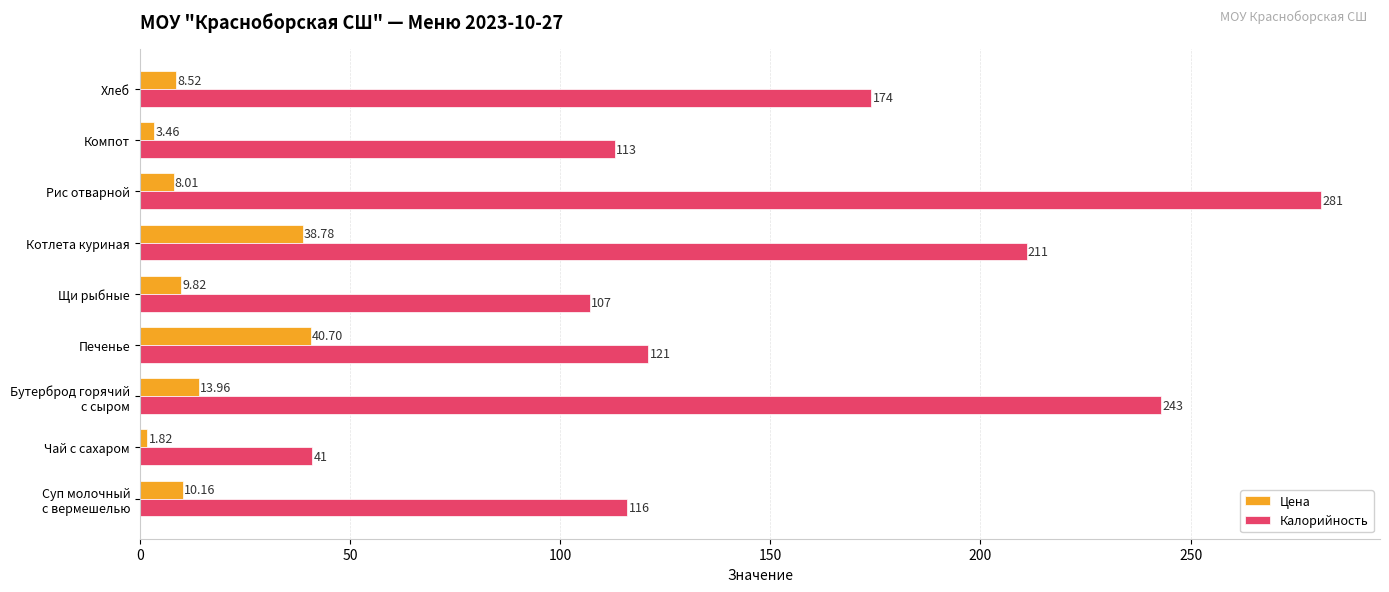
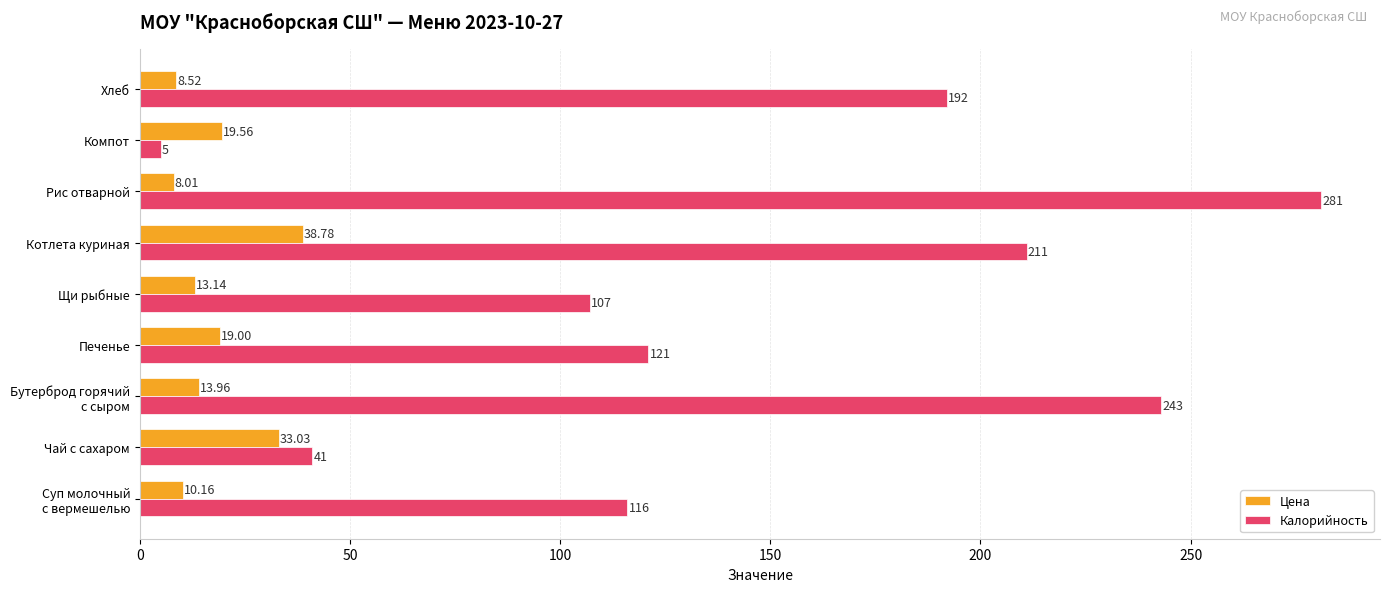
Калорийность, Хлеб: 174 -> 192
Цена, Компот: 3.46 -> 19.56
Калорийность, Компот: 113 -> 5
Цена, Щи рыбные: 9.82 -> 13.14
Цена, Печенье: 40.70 -> 19.00
Цена, Чай с сахаром: 1.82 -> 33.03
